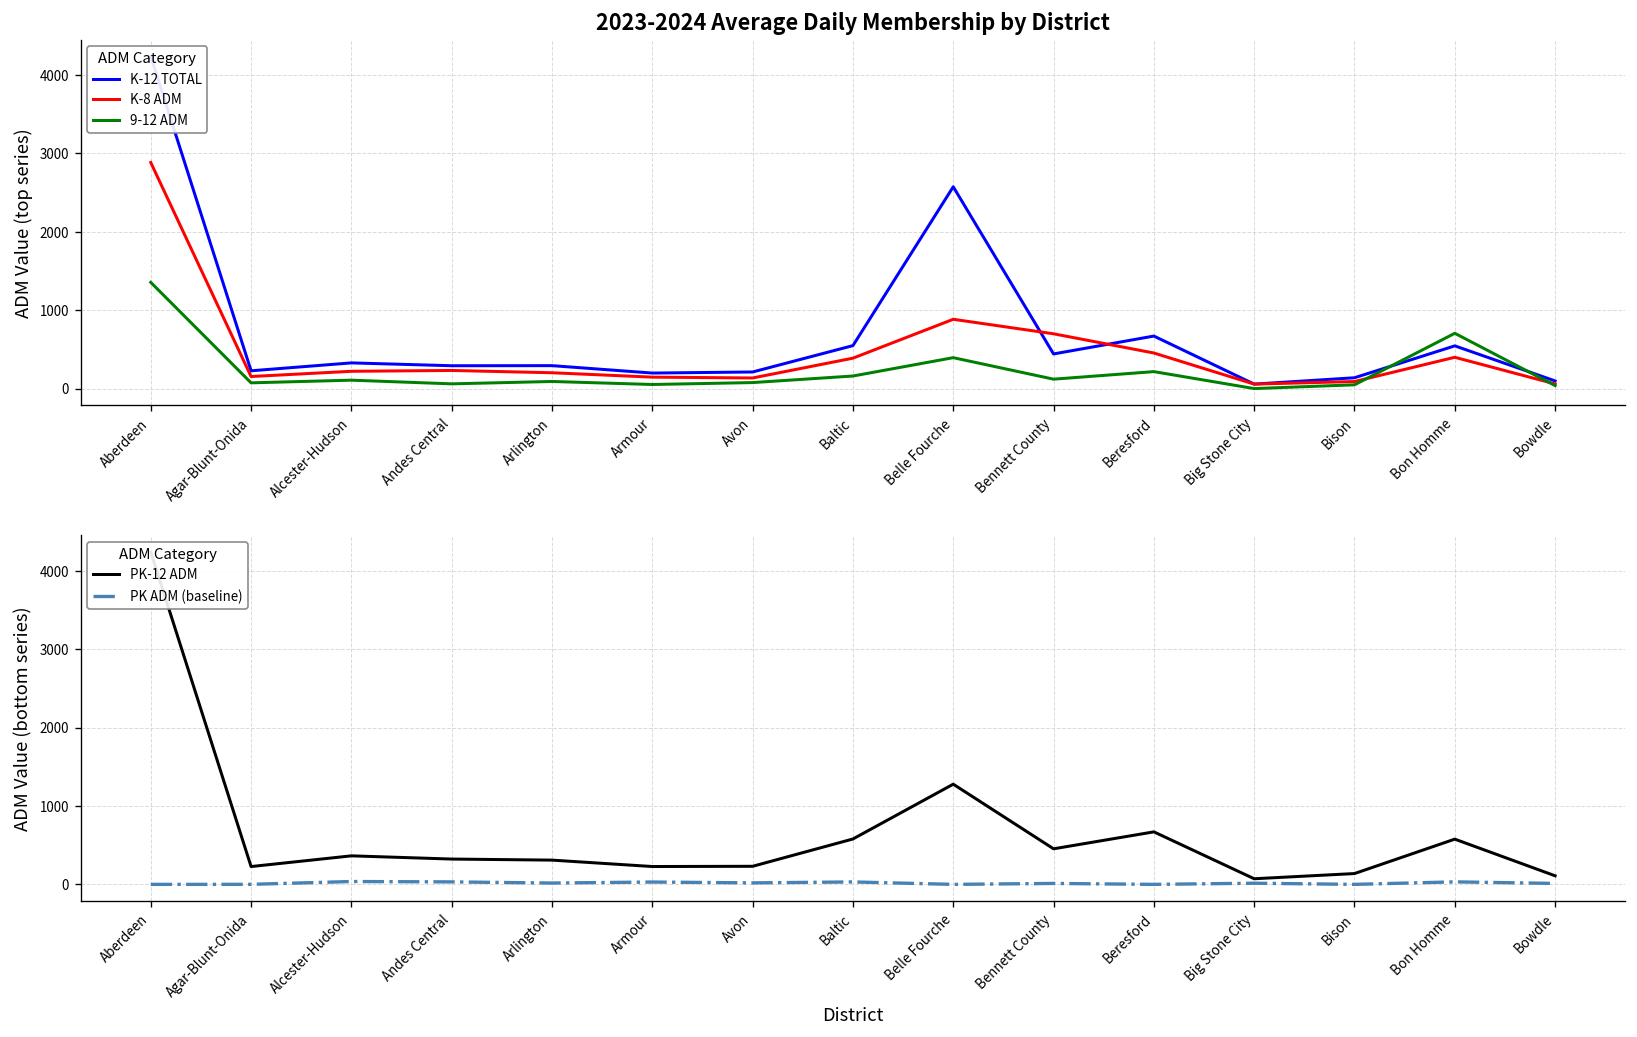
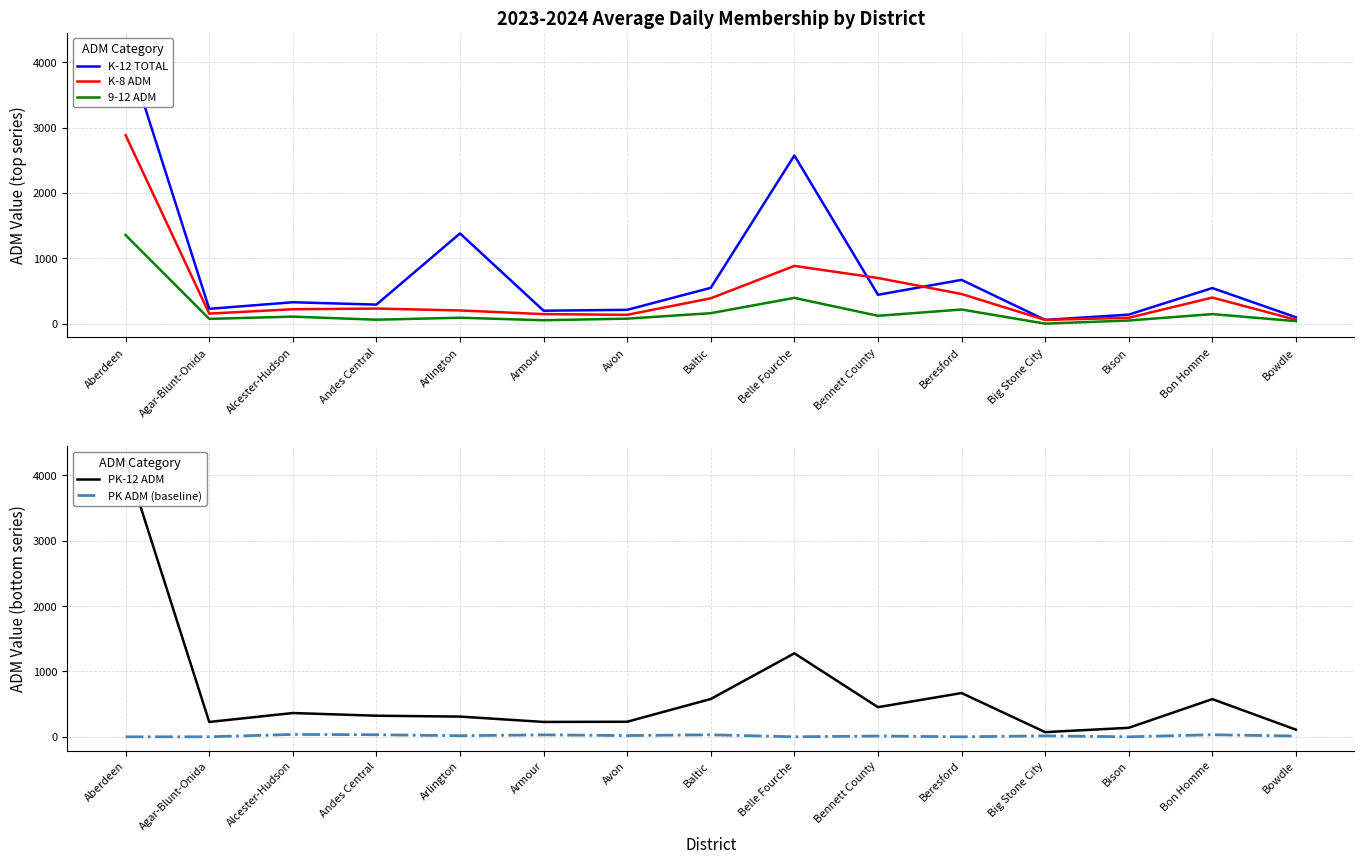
2023-2024 Average Daily Membership by District, K-12 TOTAL, Arlington: 300 -> 1400
2023-2024 Average Daily Membership by District, 9-12 ADM, Bon Homme: 700 -> 100
